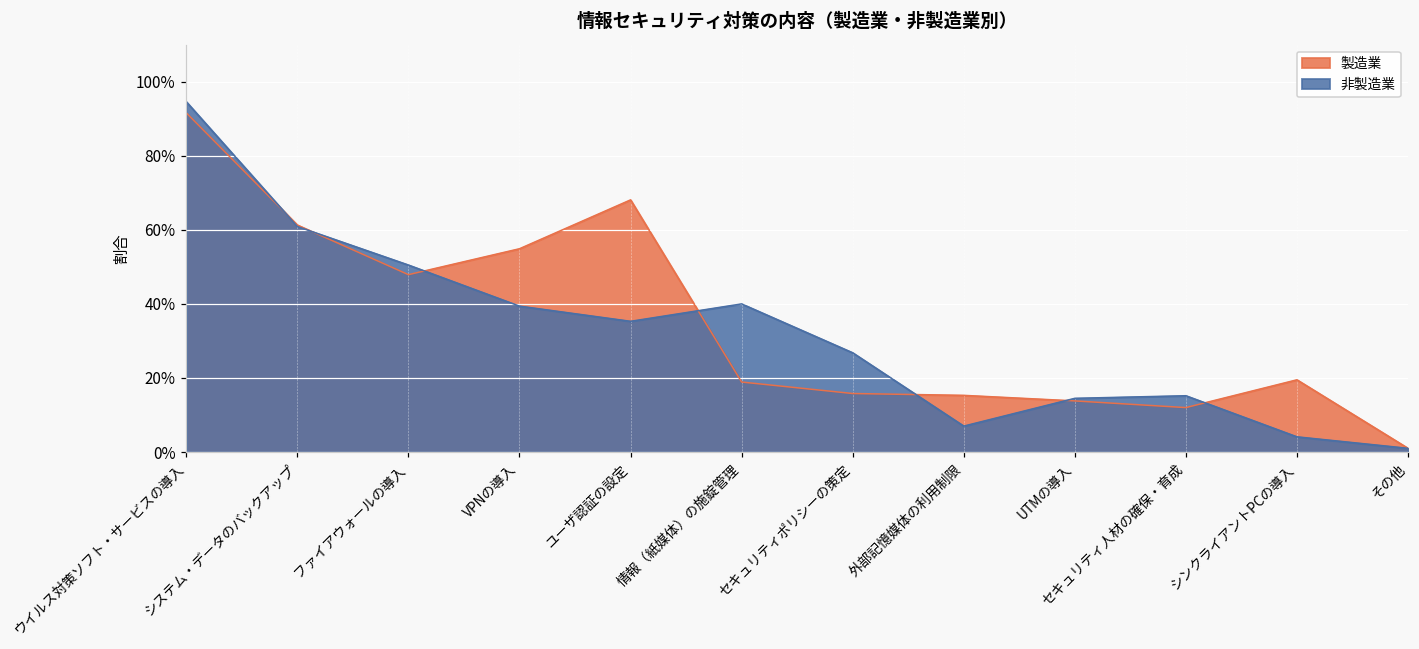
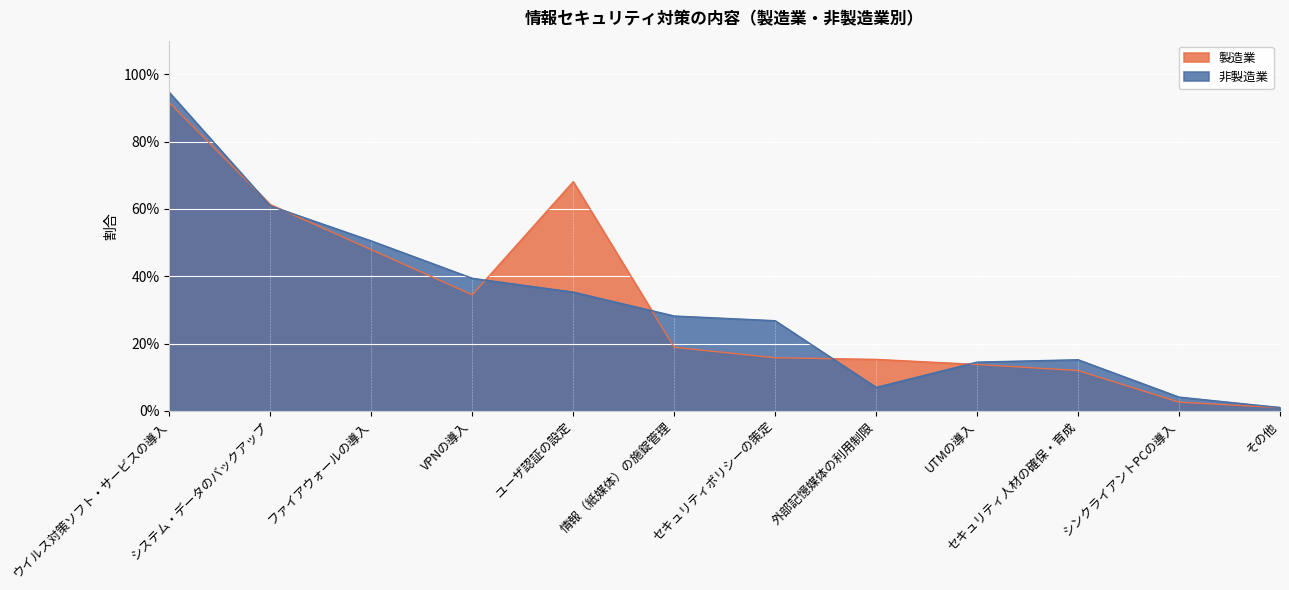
製造業, VPNの導入: 55% -> 35%
非製造業, 情報（紙媒体）の施錠管理: 40% -> 28%
製造業, シンクライアントPCの導入: 20% -> 3%
